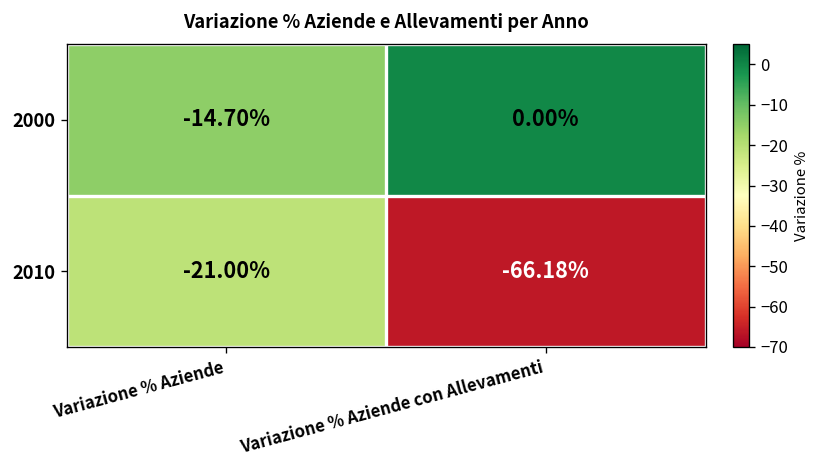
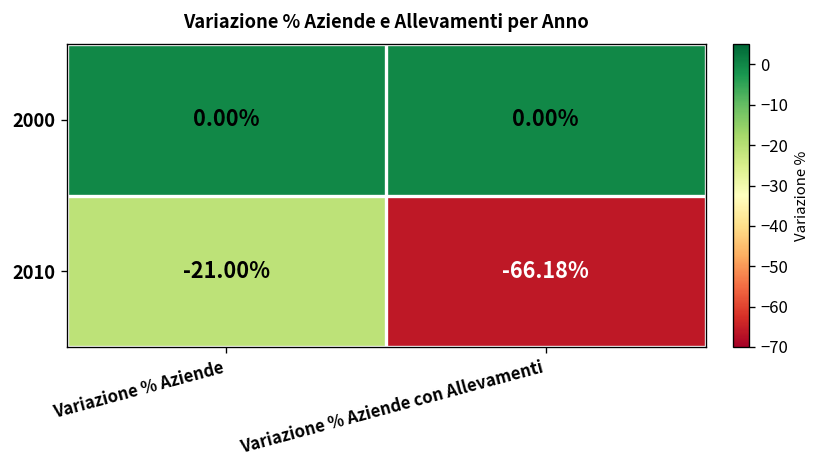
2000, Variazione % Aziende: -14.70% -> 0.00%
